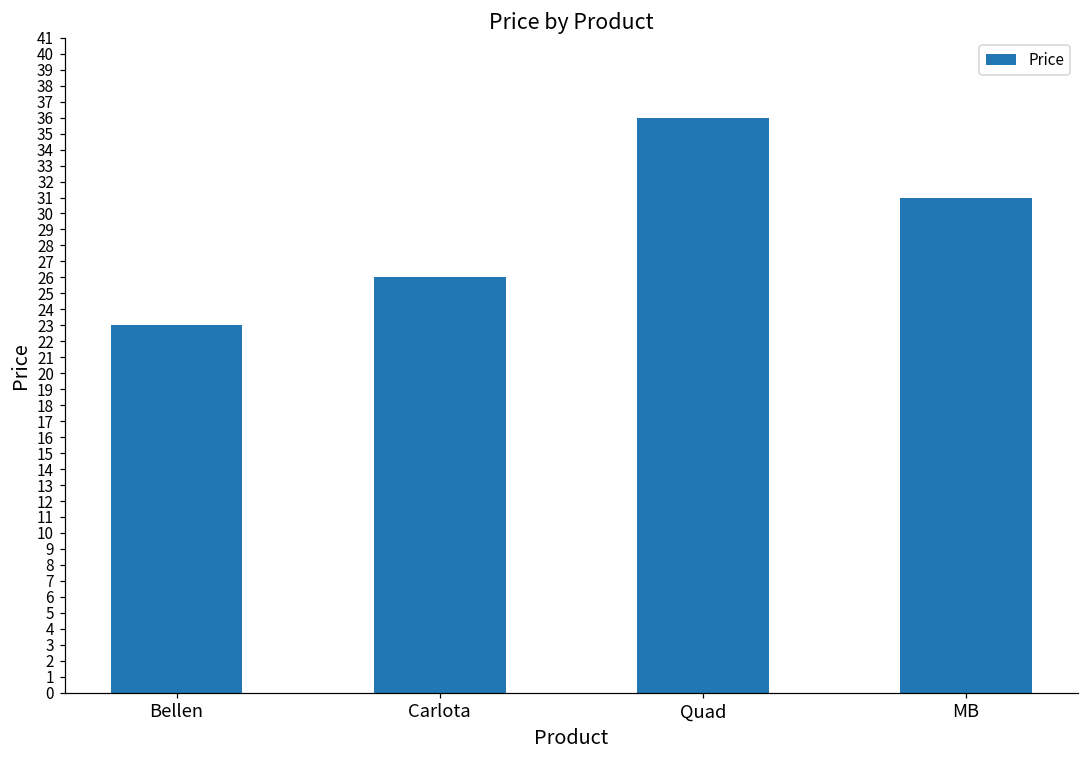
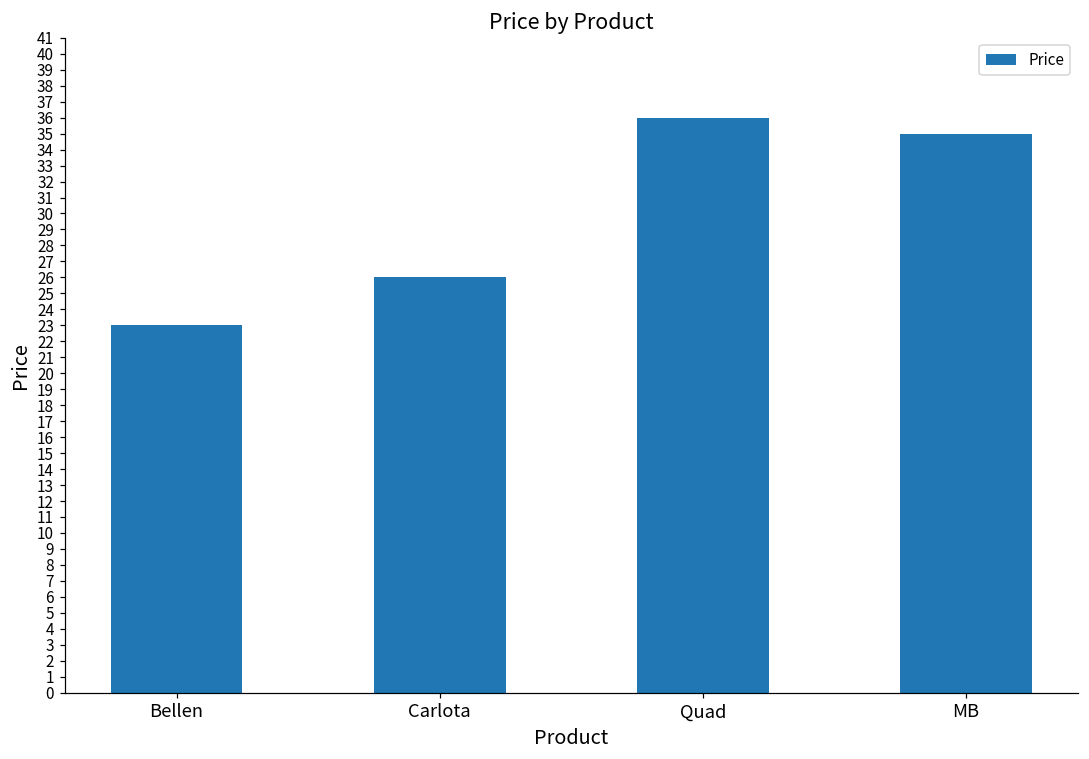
MB: 31 -> 35
